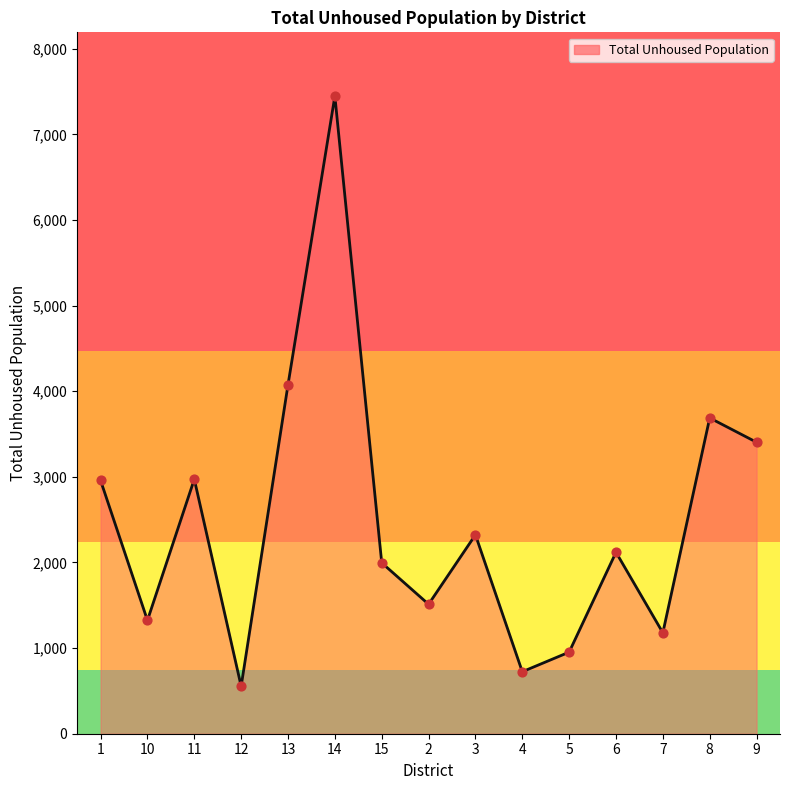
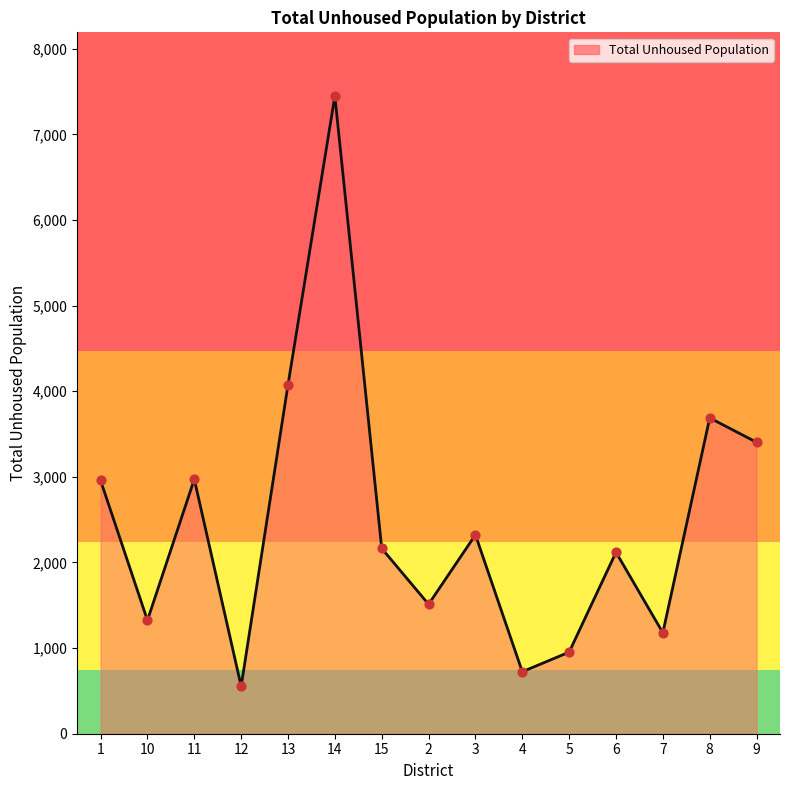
15: 2,000 -> 2,200
